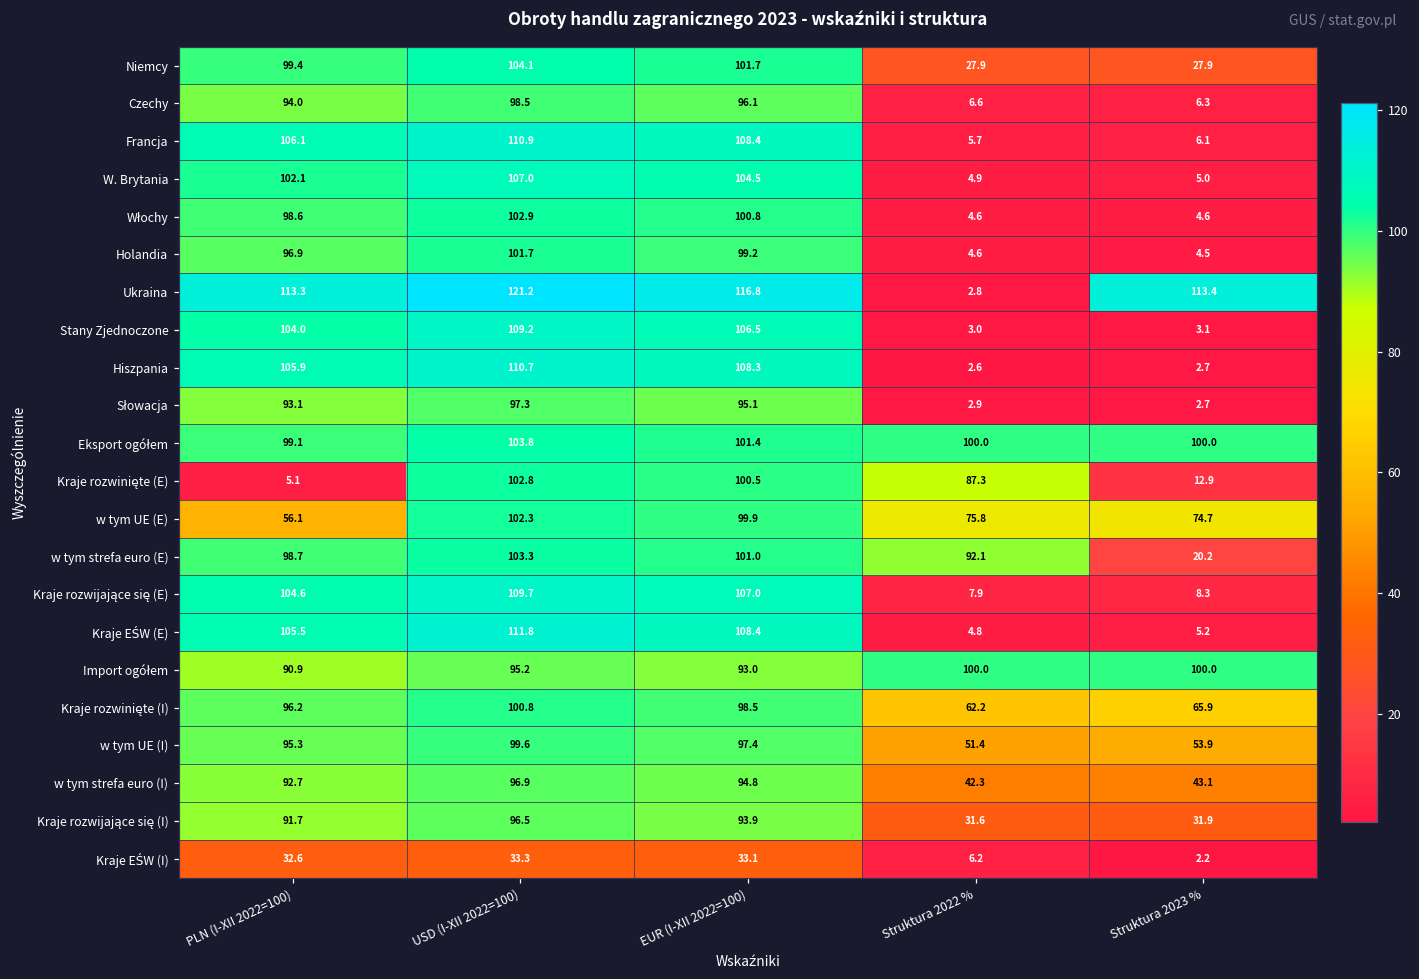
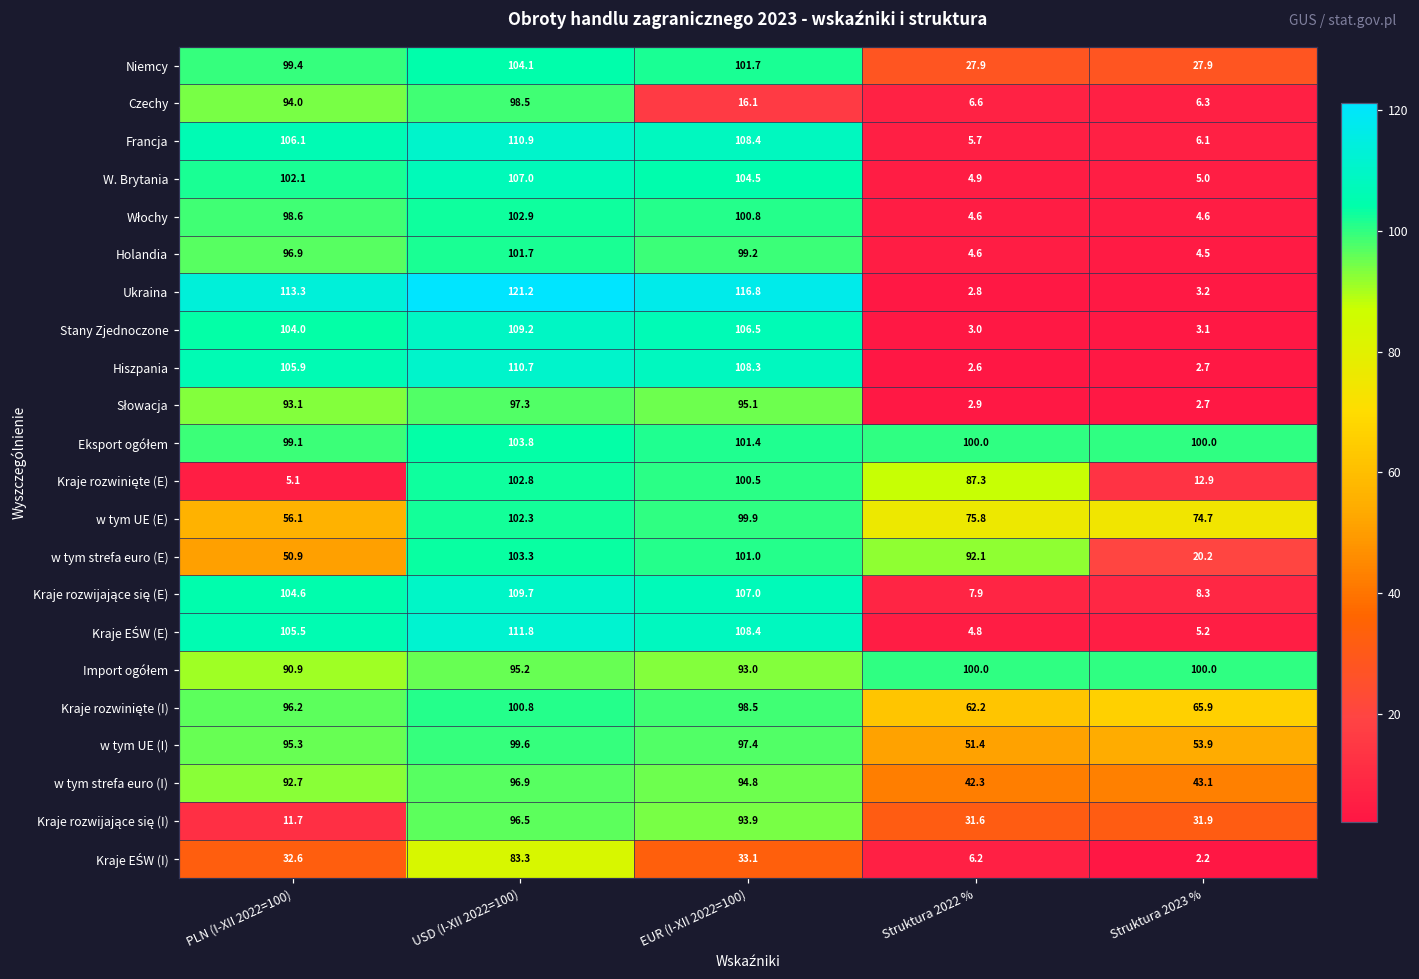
Czechy, EUR (I-XII 2022=100): 96.1 -> 16.1
Ukraina, Struktura 2023 %: 113.4 -> 3.2
w tym strefa euro (E), PLN (I-XII 2022=100): 98.7 -> 50.9
Kraje rozwijające się (I), PLN (I-XII 2022=100): 91.7 -> 11.7
Kraje EŚW (I), USD (I-XII 2022=100): 33.3 -> 83.3
